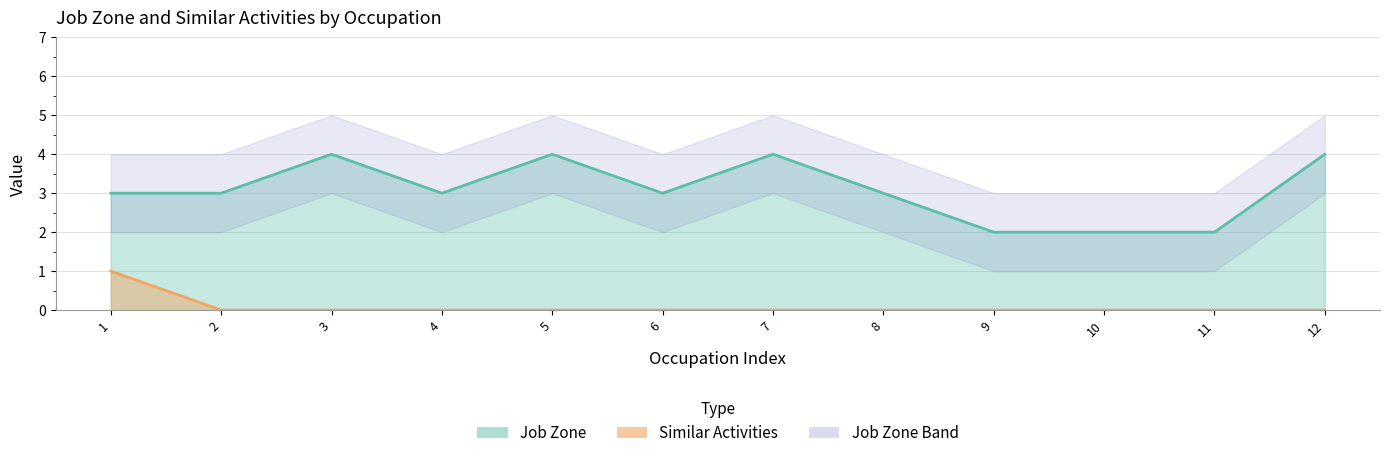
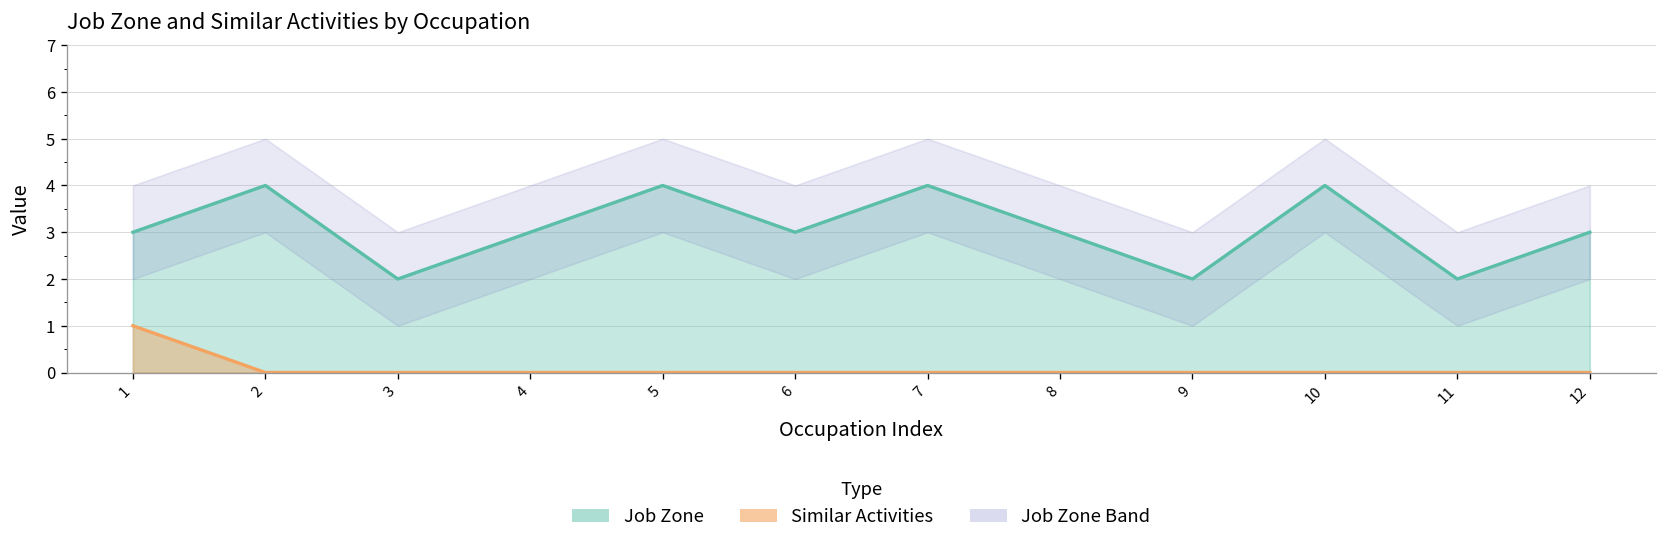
Job Zone, 2: 3 -> 4
Job Zone, 3: 4 -> 2
Job Zone, 10: 2 -> 4
Job Zone, 12: 4 -> 3
